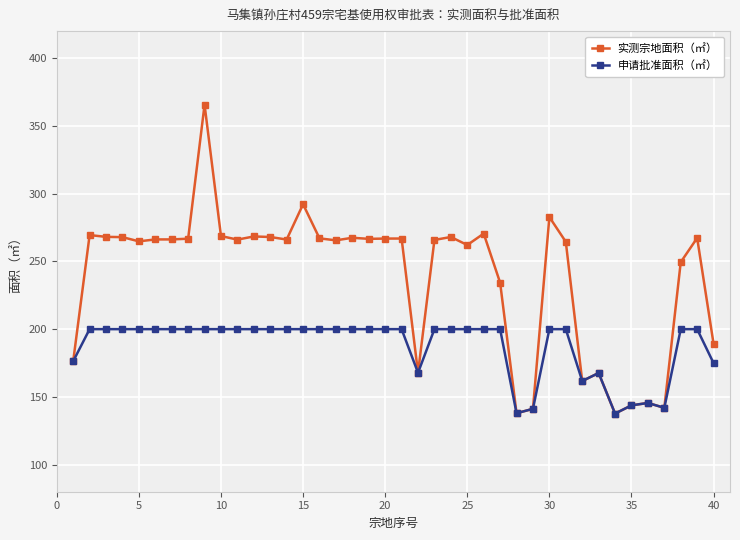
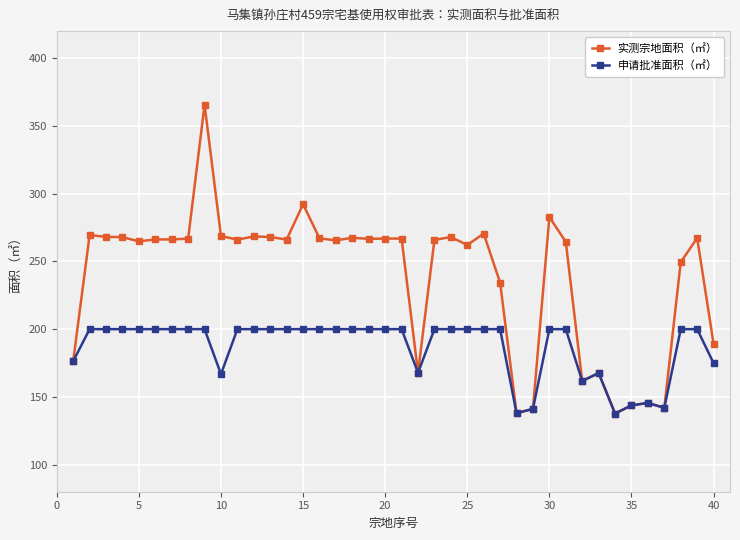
申请批准面积（㎡）, 10: 200 -> 167
